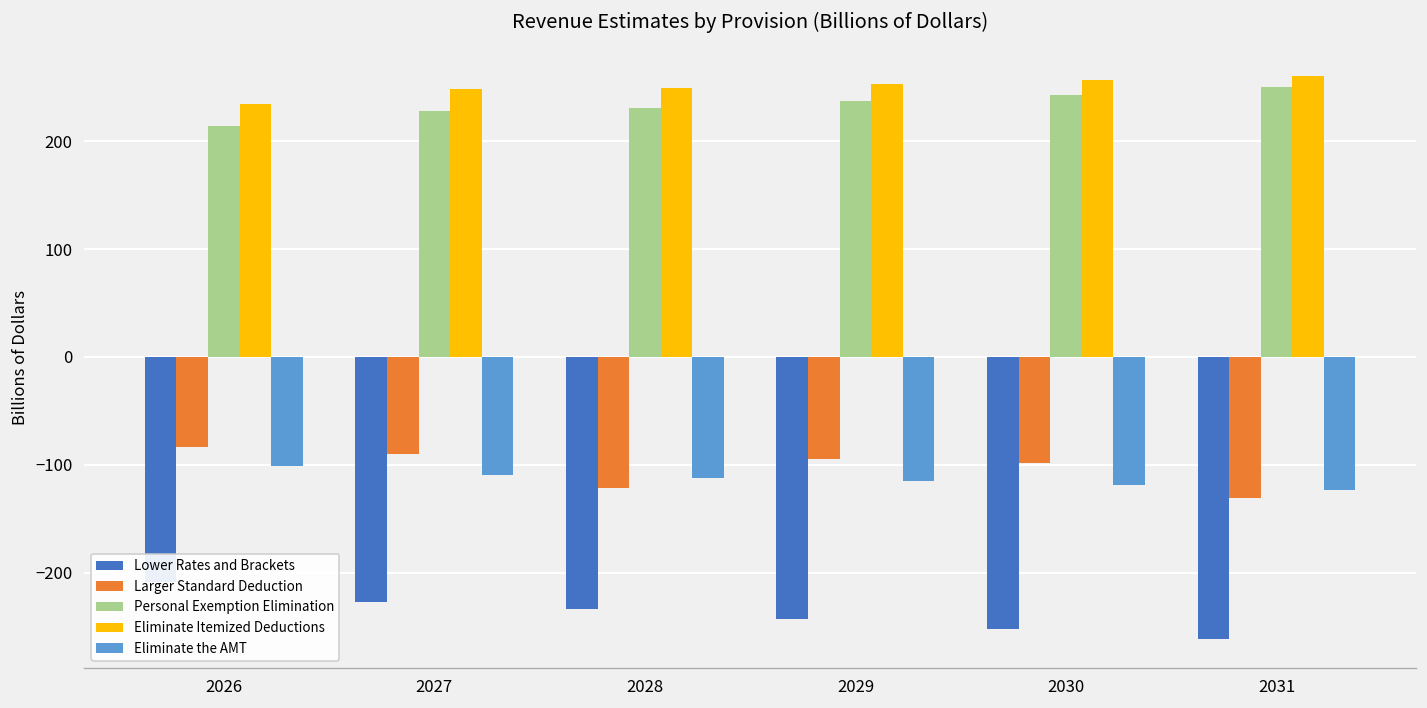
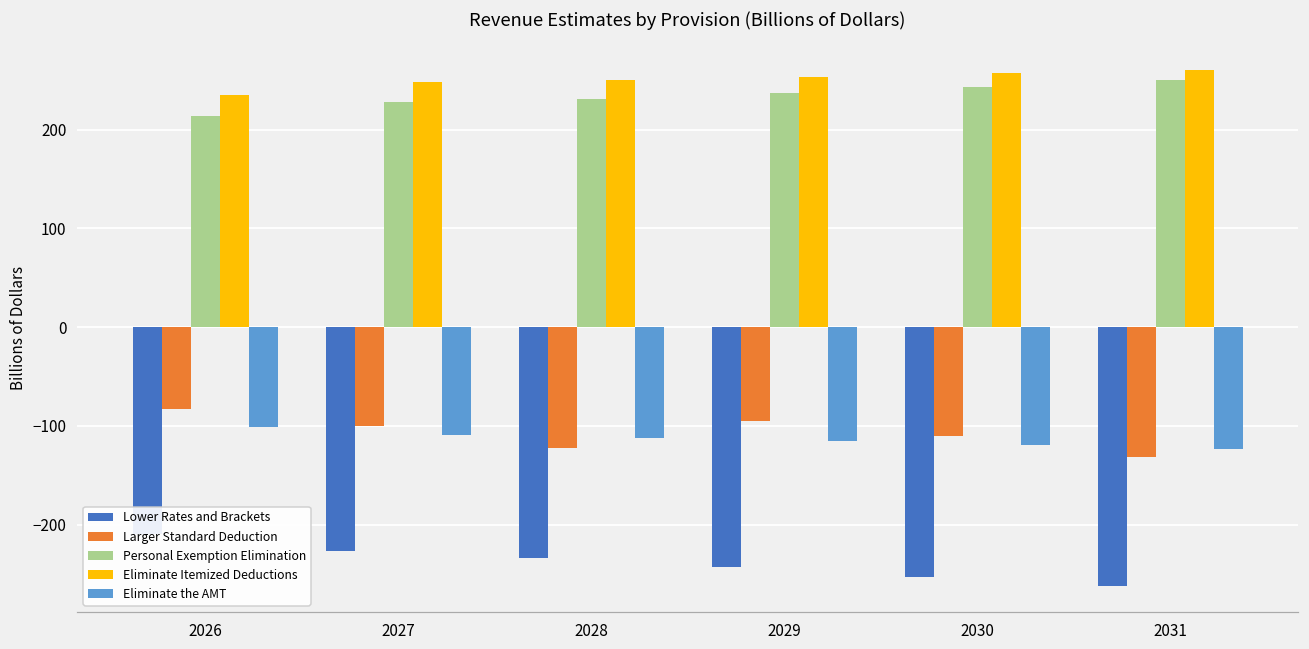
Larger Standard Deduction, 2027: -90 -> -100
Larger Standard Deduction, 2030: -100 -> -110
